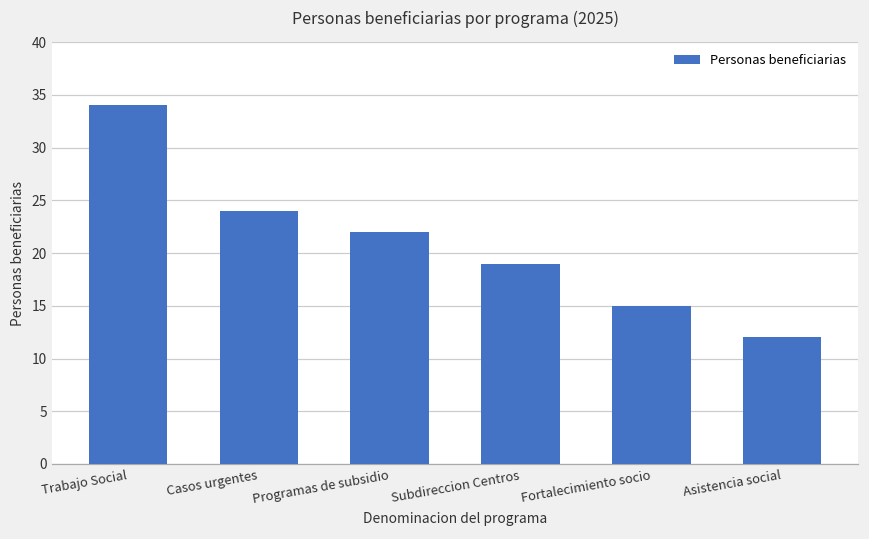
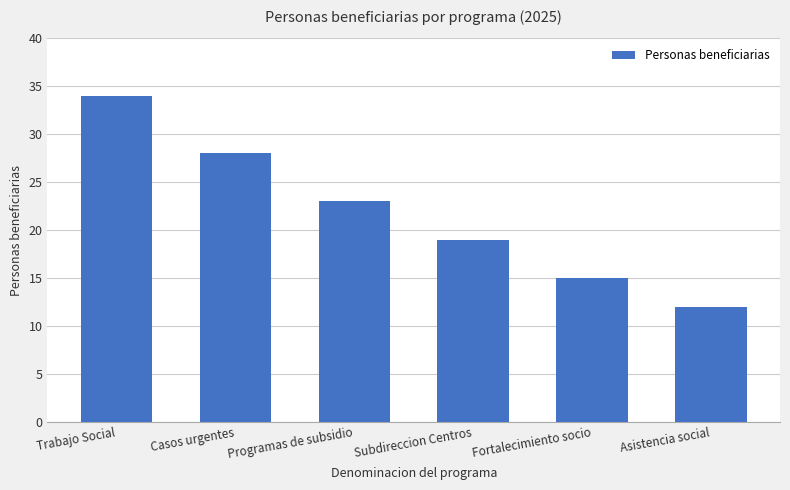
Casos urgentes: 24 -> 28
Programas de subsidio: 22 -> 23
